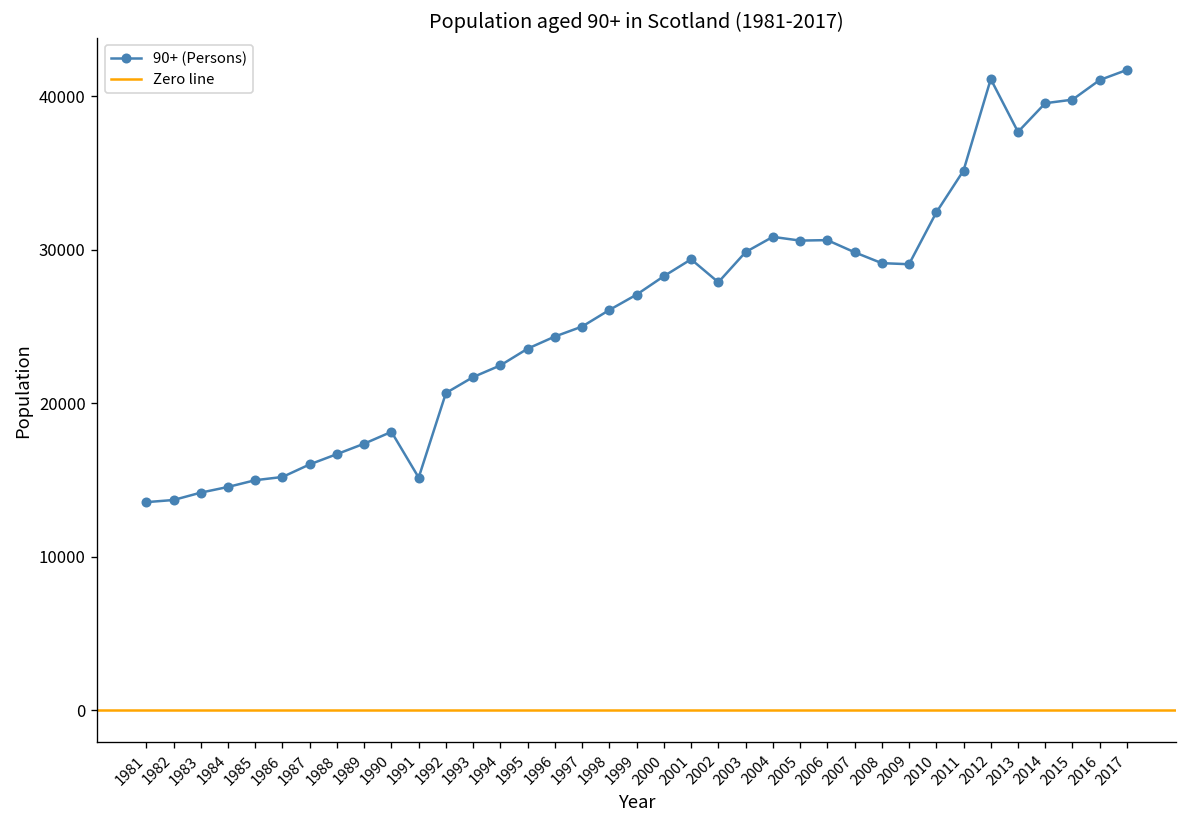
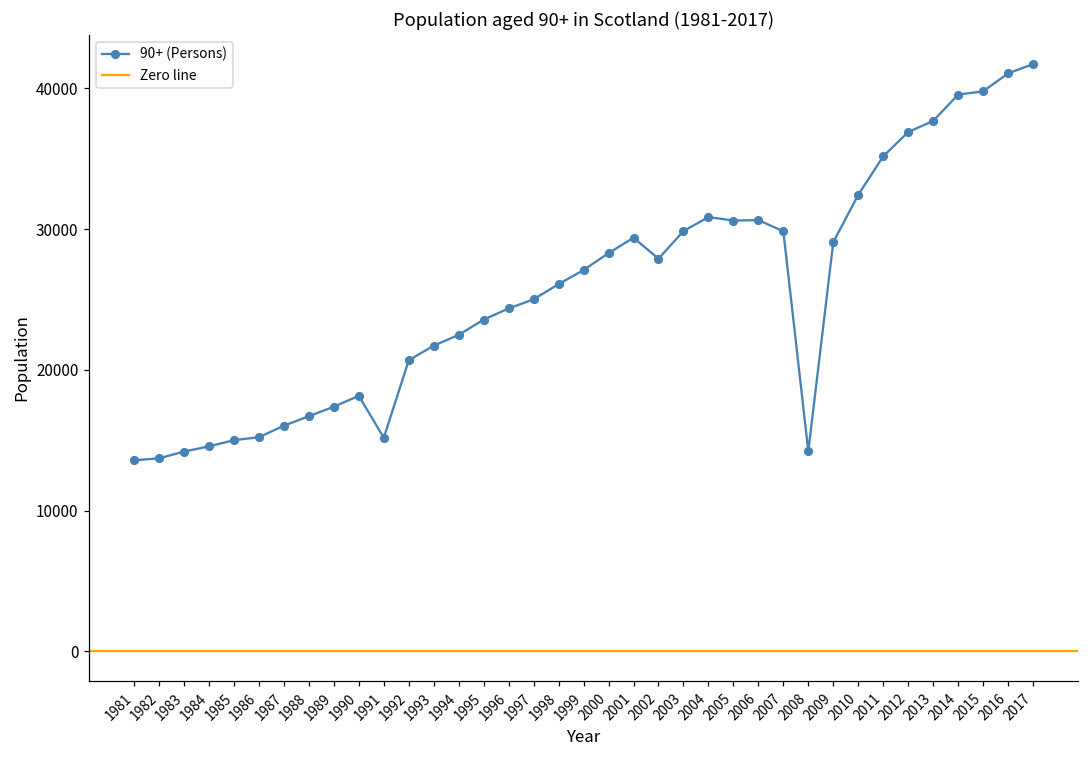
2008: 29100 -> 14200
2012: 41100 -> 36900
